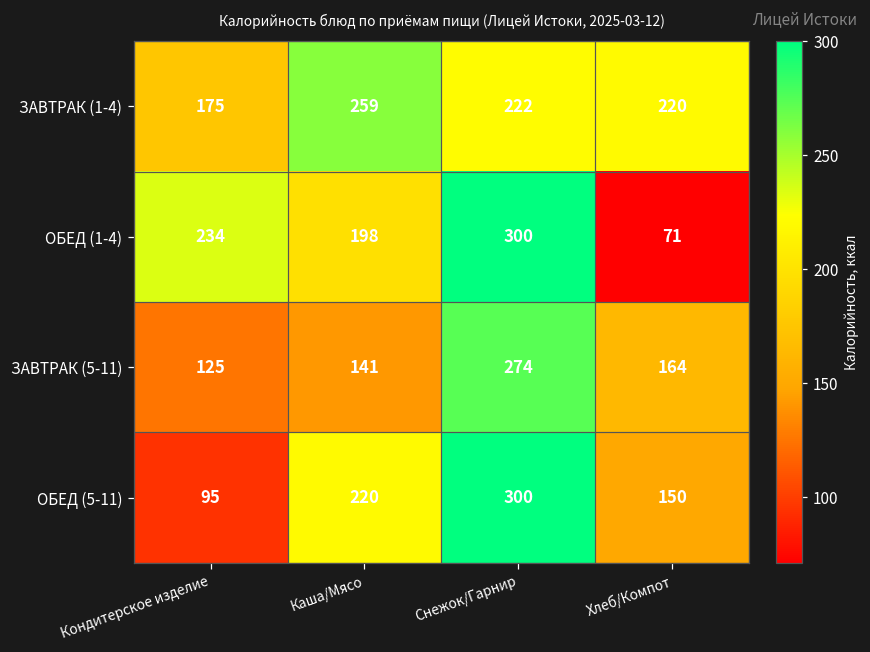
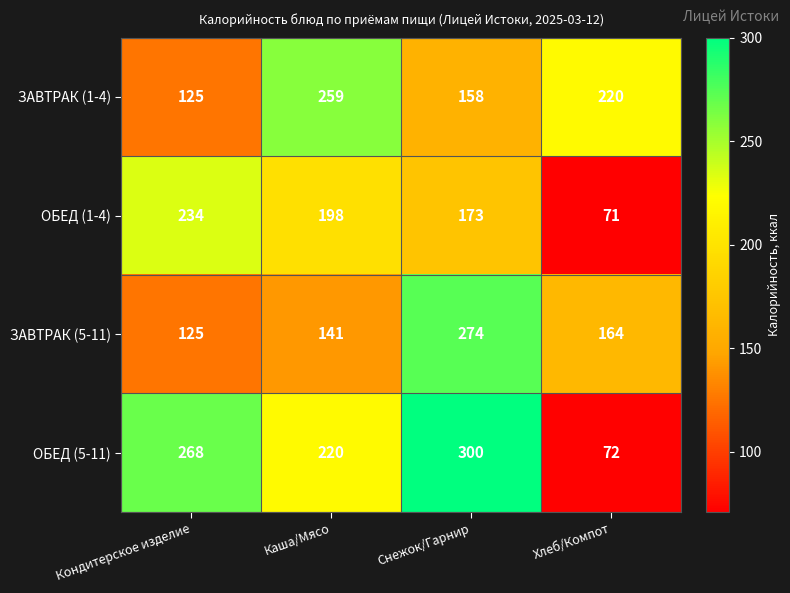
ЗАВТРАК (1-4), Кондитерское изделие: 175 -> 125
ЗАВТРАК (1-4), Снежок/Гарнир: 222 -> 158
ОБЕД (1-4), Снежок/Гарнир: 300 -> 173
ОБЕД (5-11), Кондитерское изделие: 95 -> 268
ОБЕД (5-11), Хлеб/Компот: 150 -> 72
